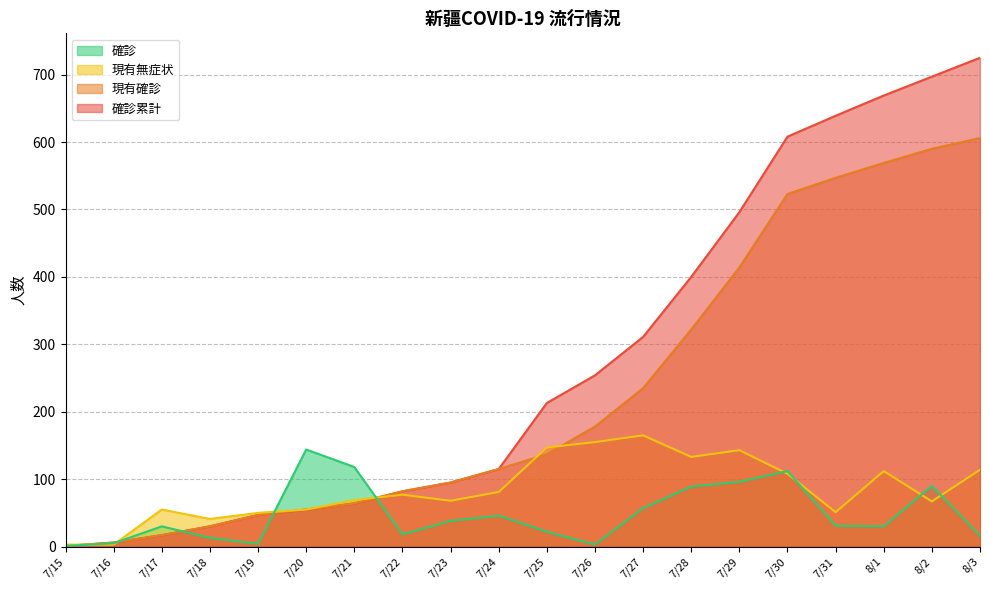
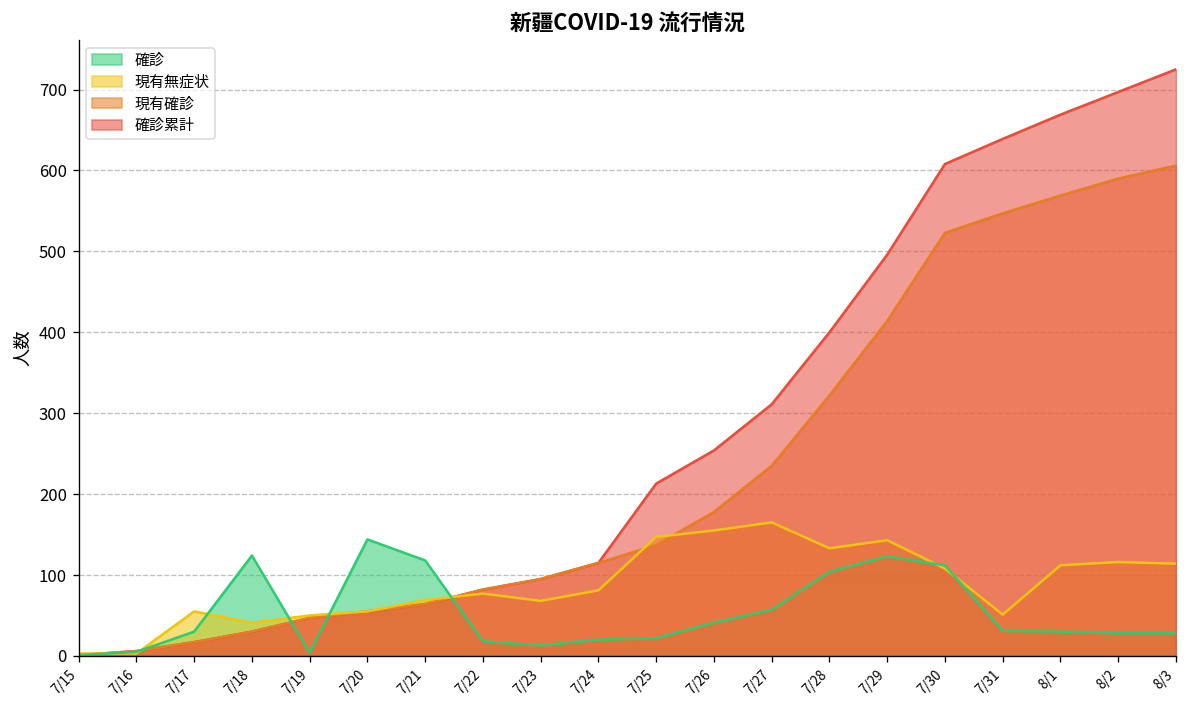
確診, 7/18: 10 -> 120
確診, 7/23: 40 -> 10
確診, 7/24: 50 -> 20
確診, 7/26: 0 -> 40
確診, 7/28: 90 -> 100
確診, 7/29: 100 -> 120
確診, 8/2: 90 -> 30
現有無症状, 8/2: 70 -> 120
確診, 8/3: 20 -> 30
